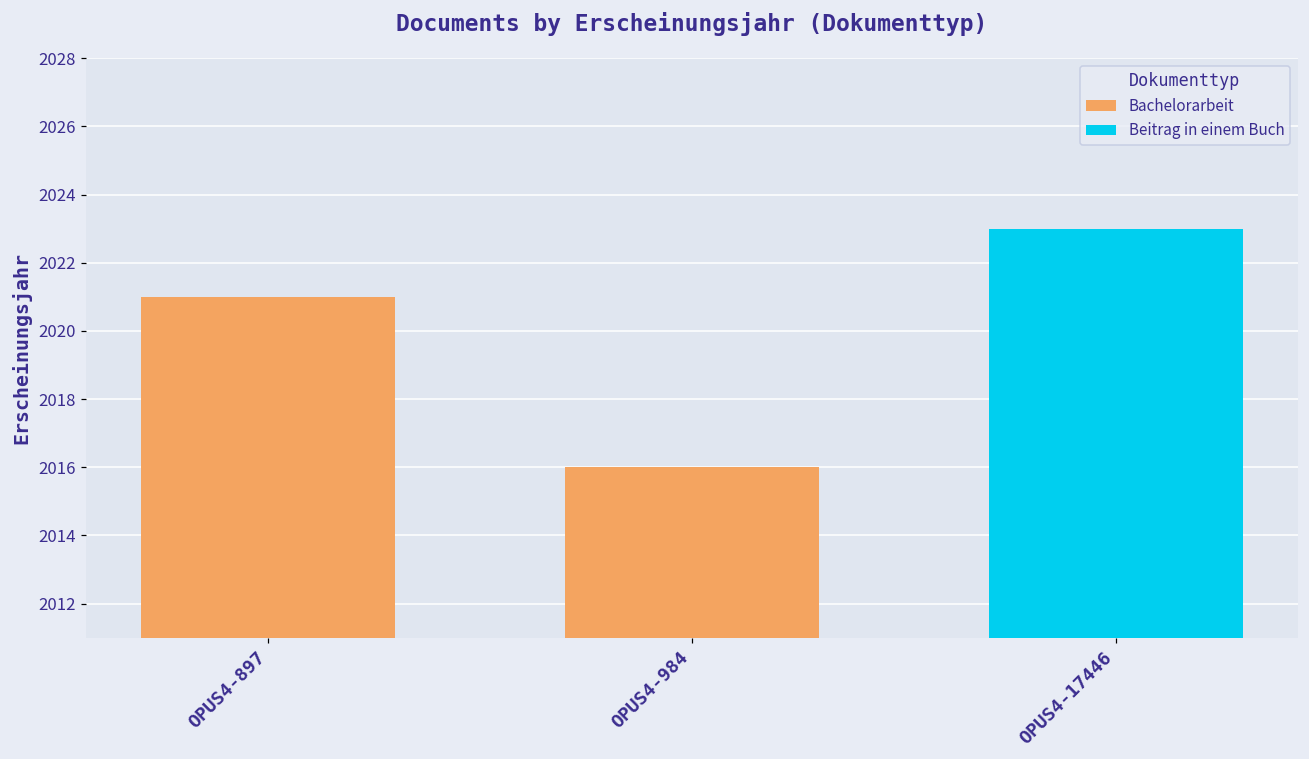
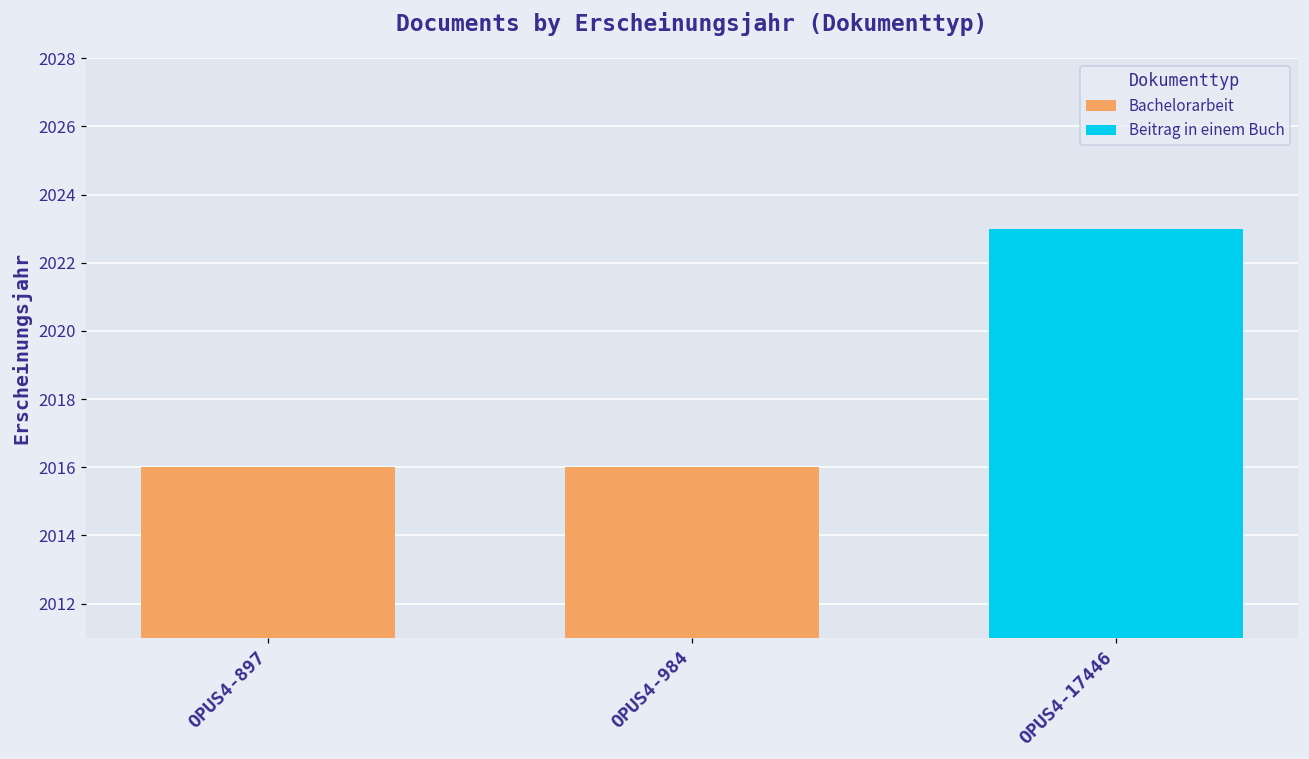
Bachelorarbeit, OPUS4-897: 2021 -> 2016
